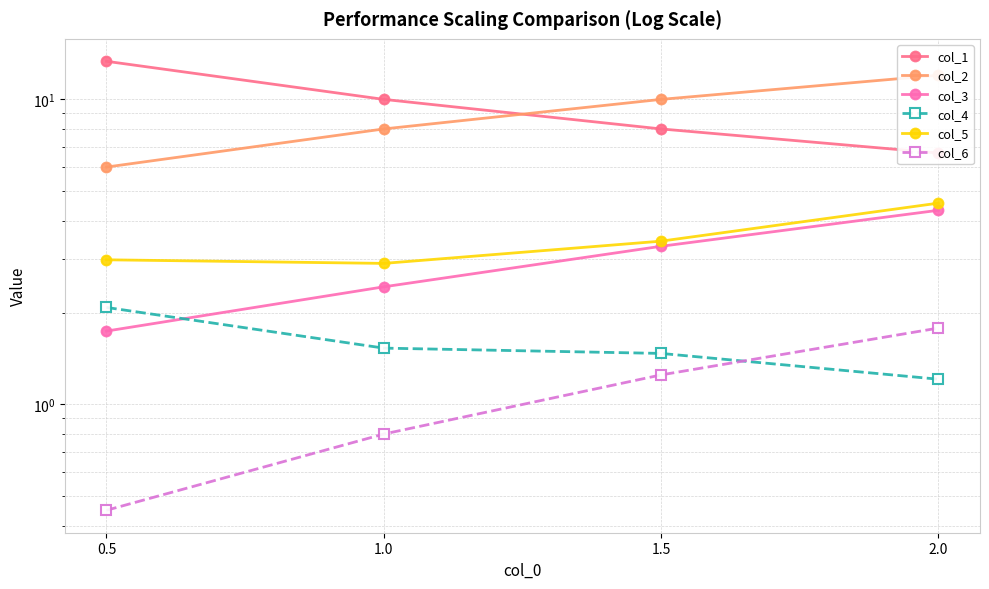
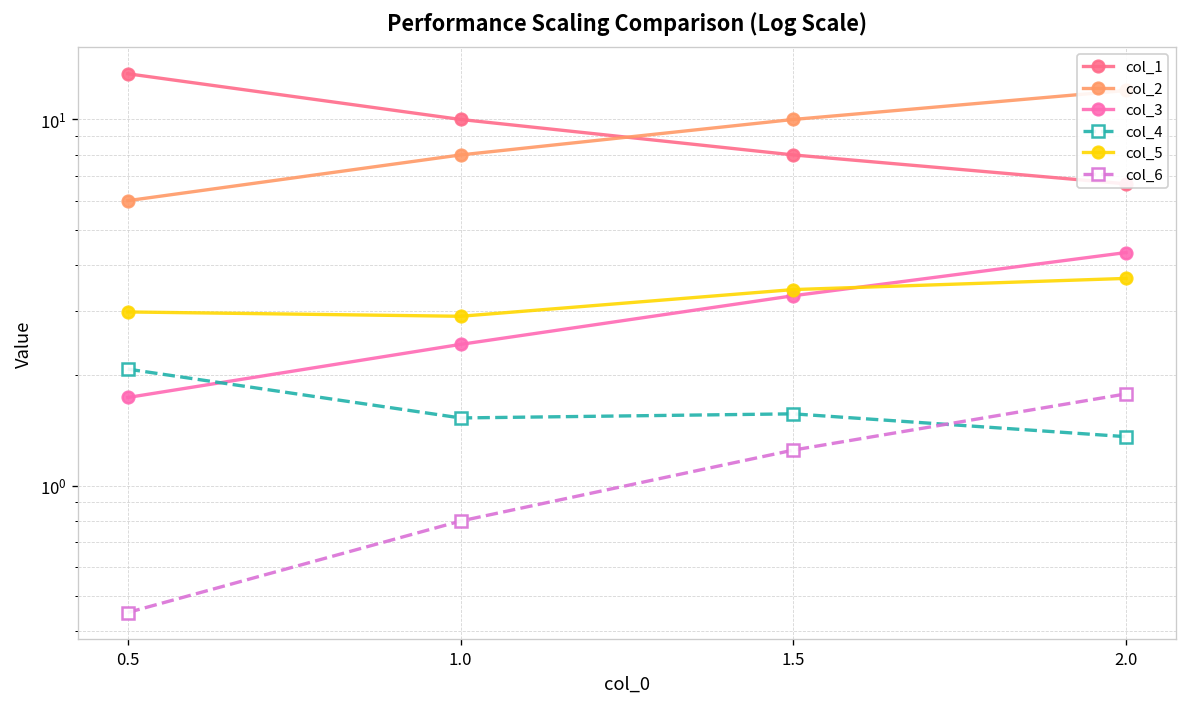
col_4, 1.5: 1.5 -> 1.6
col_4, 2.0: 1.21 -> 1.4
col_5, 2.0: 4.6 -> 3.7
